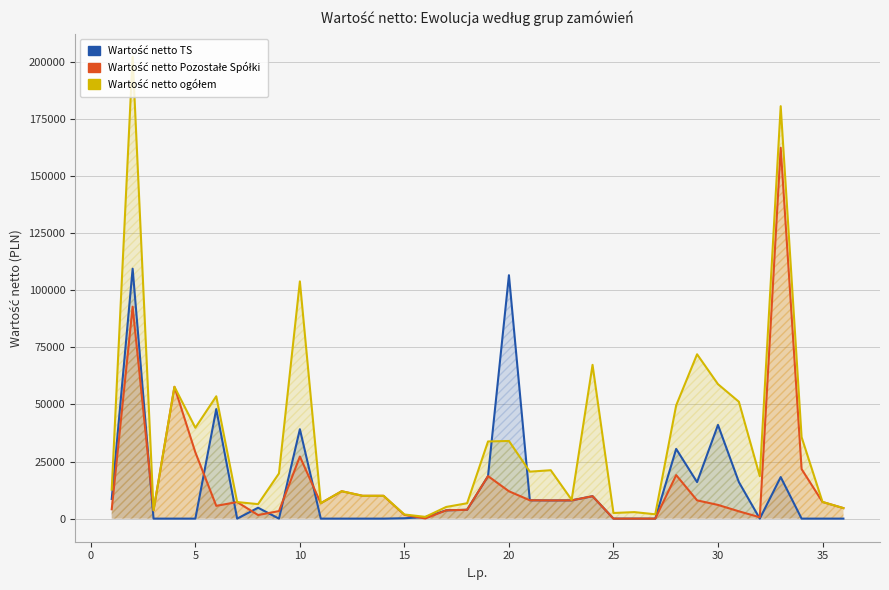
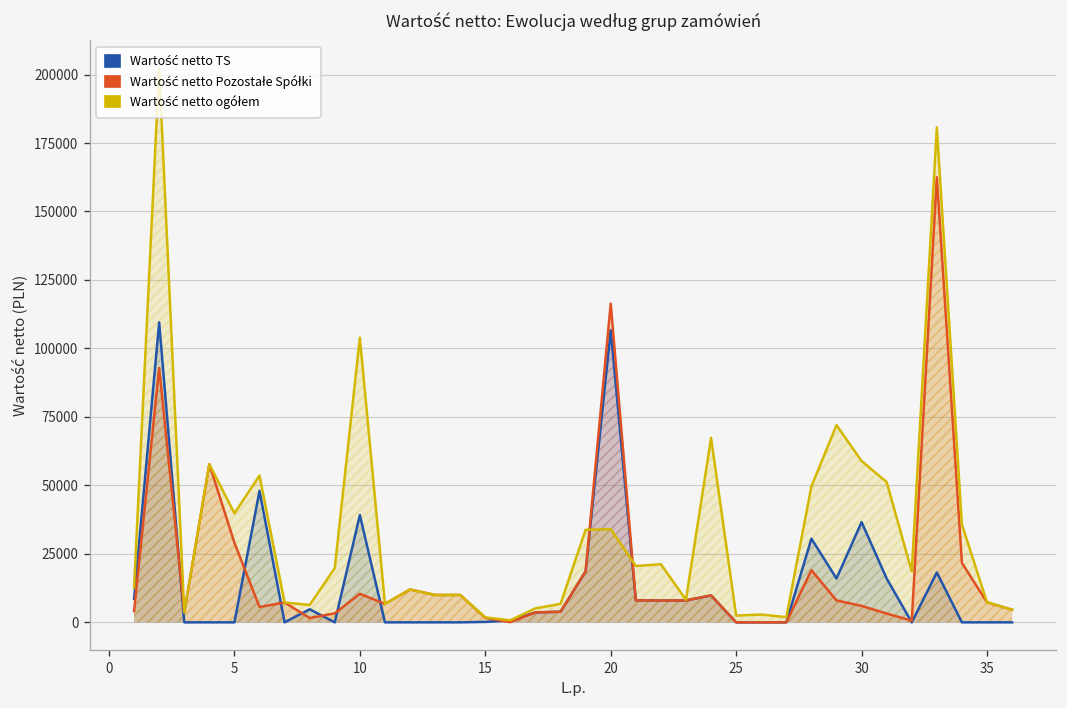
Wartość netto Pozostałe Spółki, 10: 27000 -> 10000
Wartość netto Pozostałe Spółki, 20: 12000 -> 116000
Wartość netto TS, 30: 41000 -> 37000
